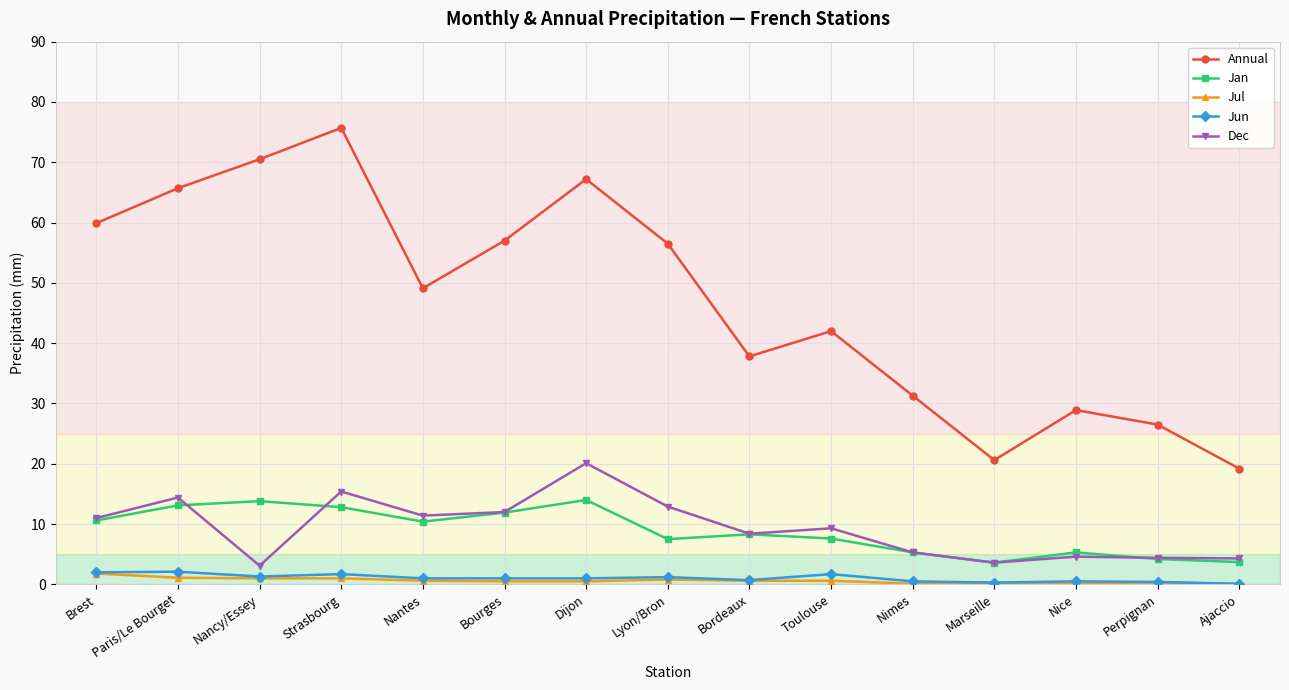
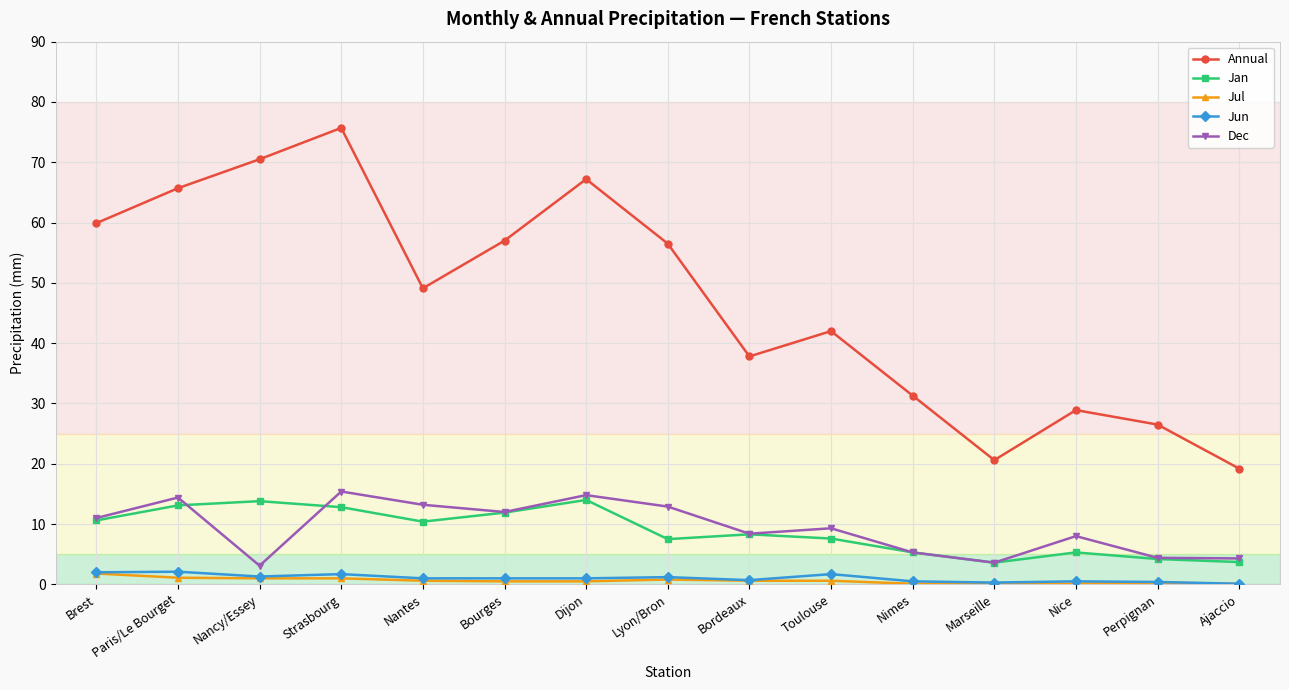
Dec, Nantes: 11 -> 13
Dec, Dijon: 20 -> 15
Dec, Nice: 5 -> 8
